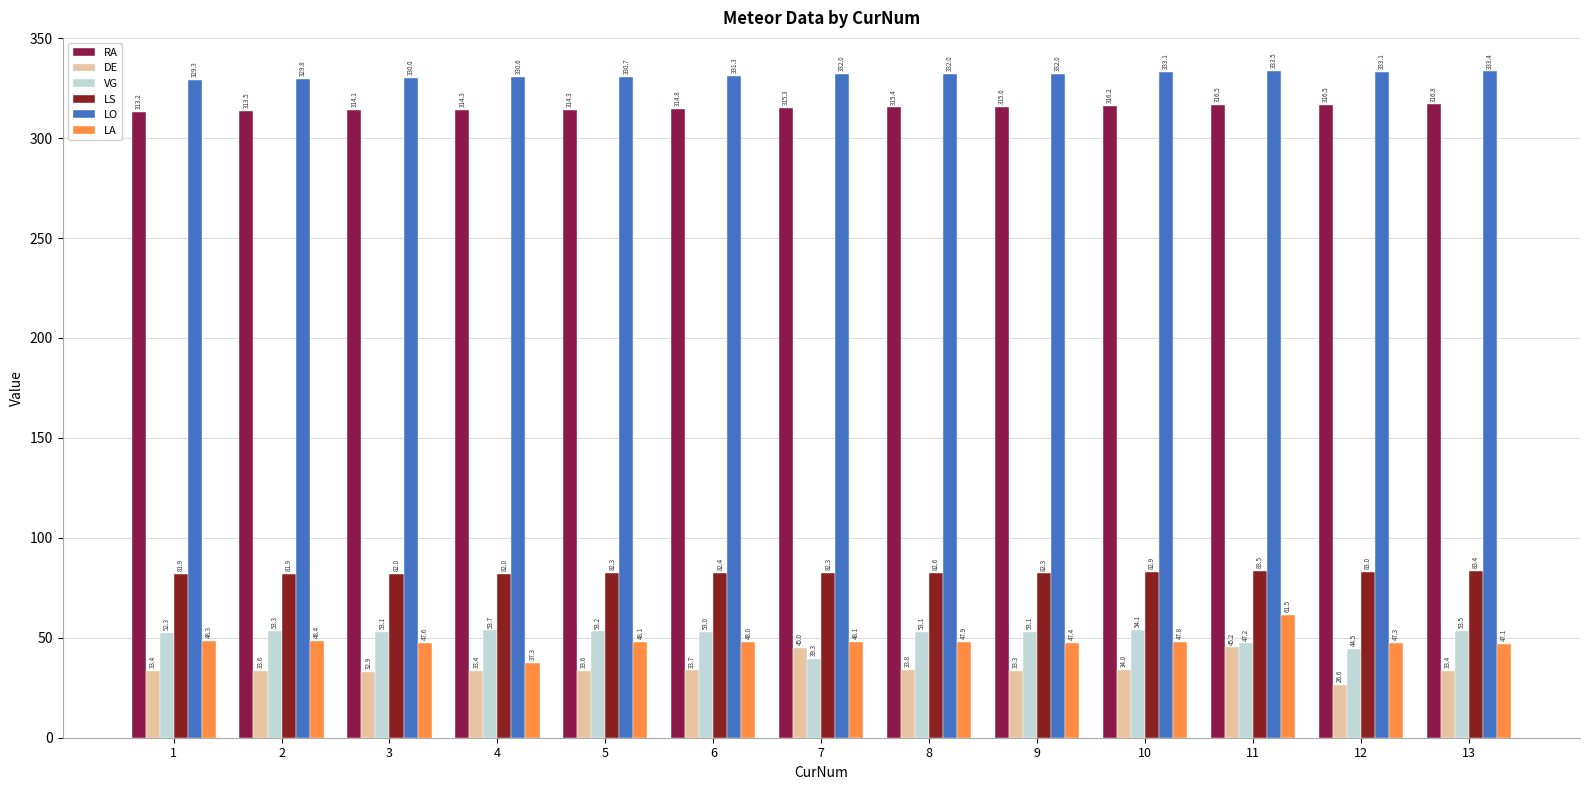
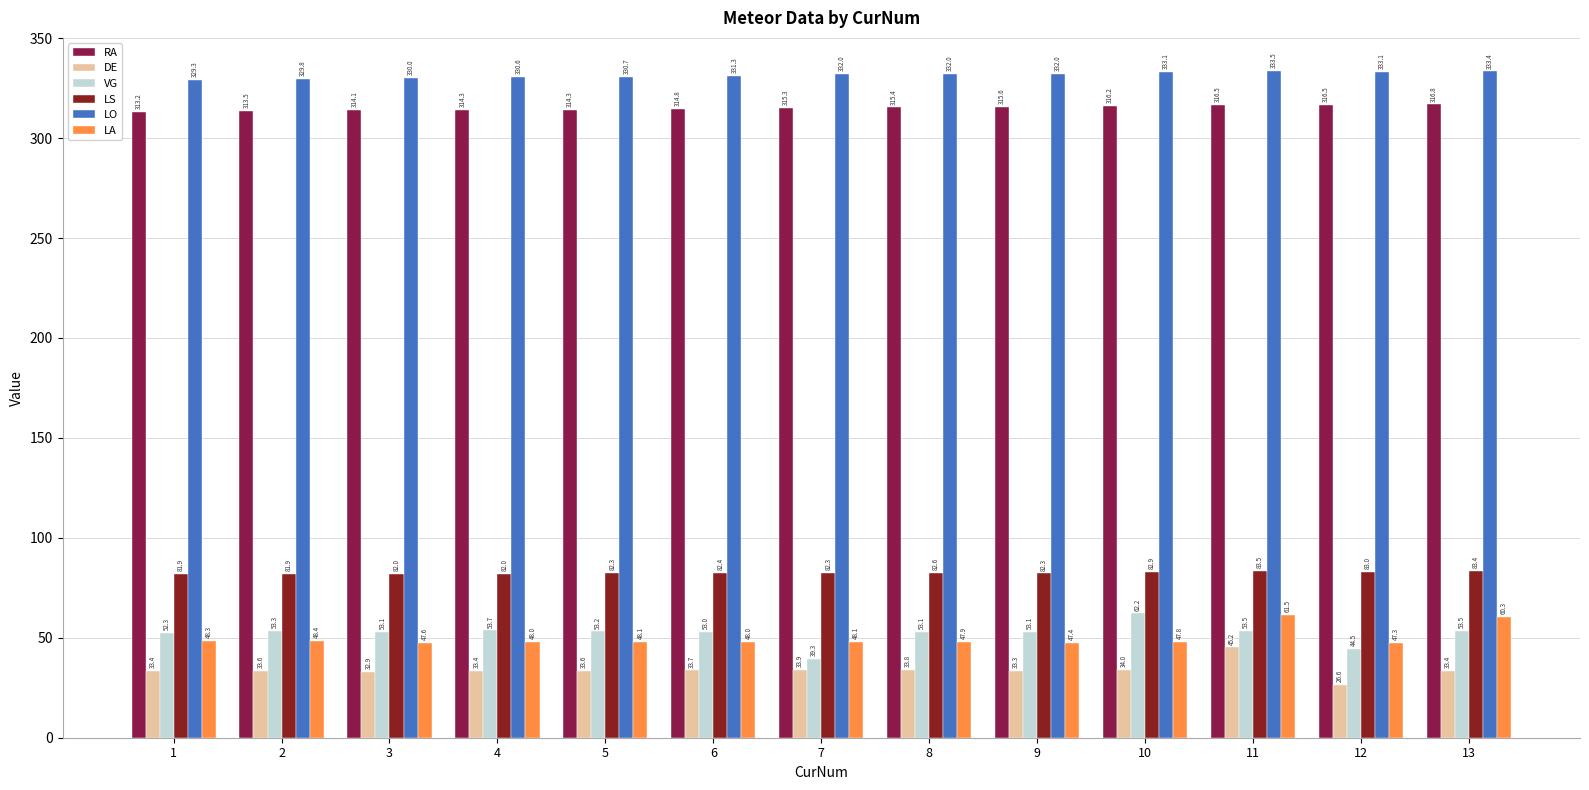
LA, 4: 37.3 -> 48.0
DE, 7: 45.0 -> 33.9
VG, 10: 54.1 -> 62.2
VG, 11: 47.2 -> 53.5
LA, 13: 47.1 -> 60.3
